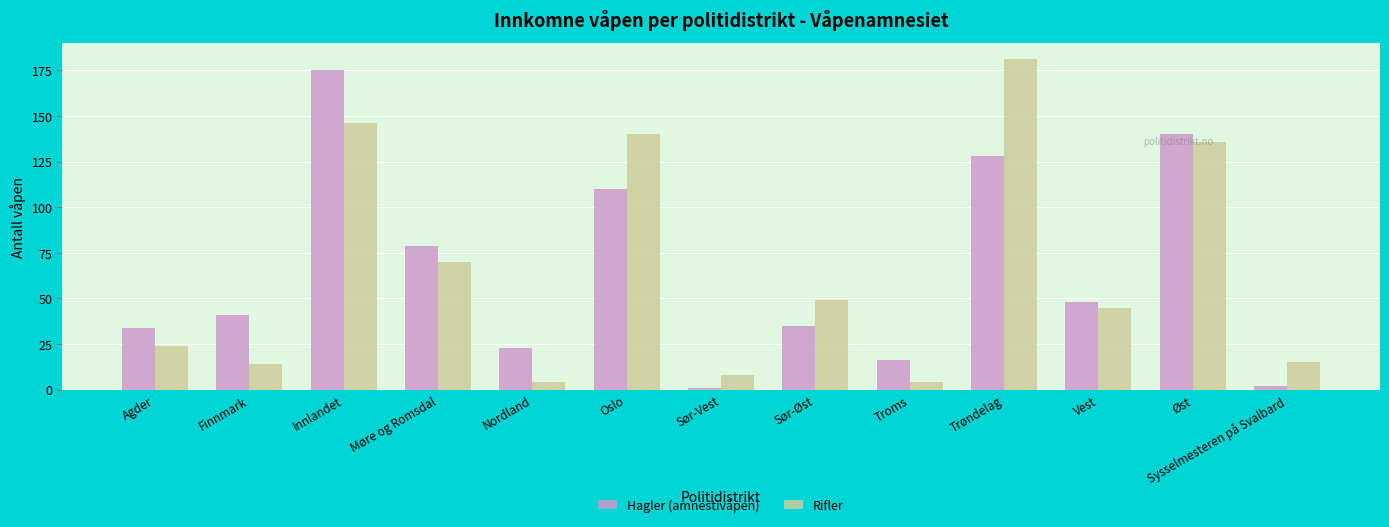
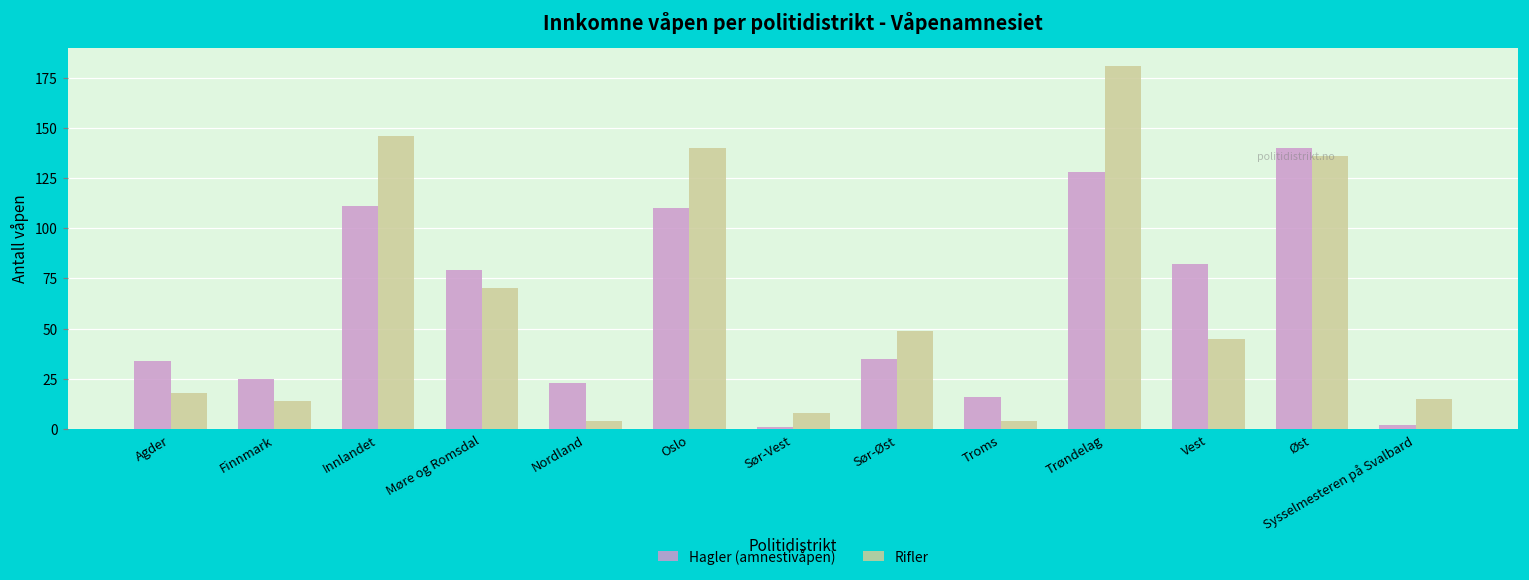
Rifler, Agder: 24 -> 18
Hagler (amnestivåpen), Finnmark: 41 -> 25
Hagler (amnestivåpen), Innlandet: 175 -> 111
Hagler (amnestivåpen), Vest: 48 -> 82
